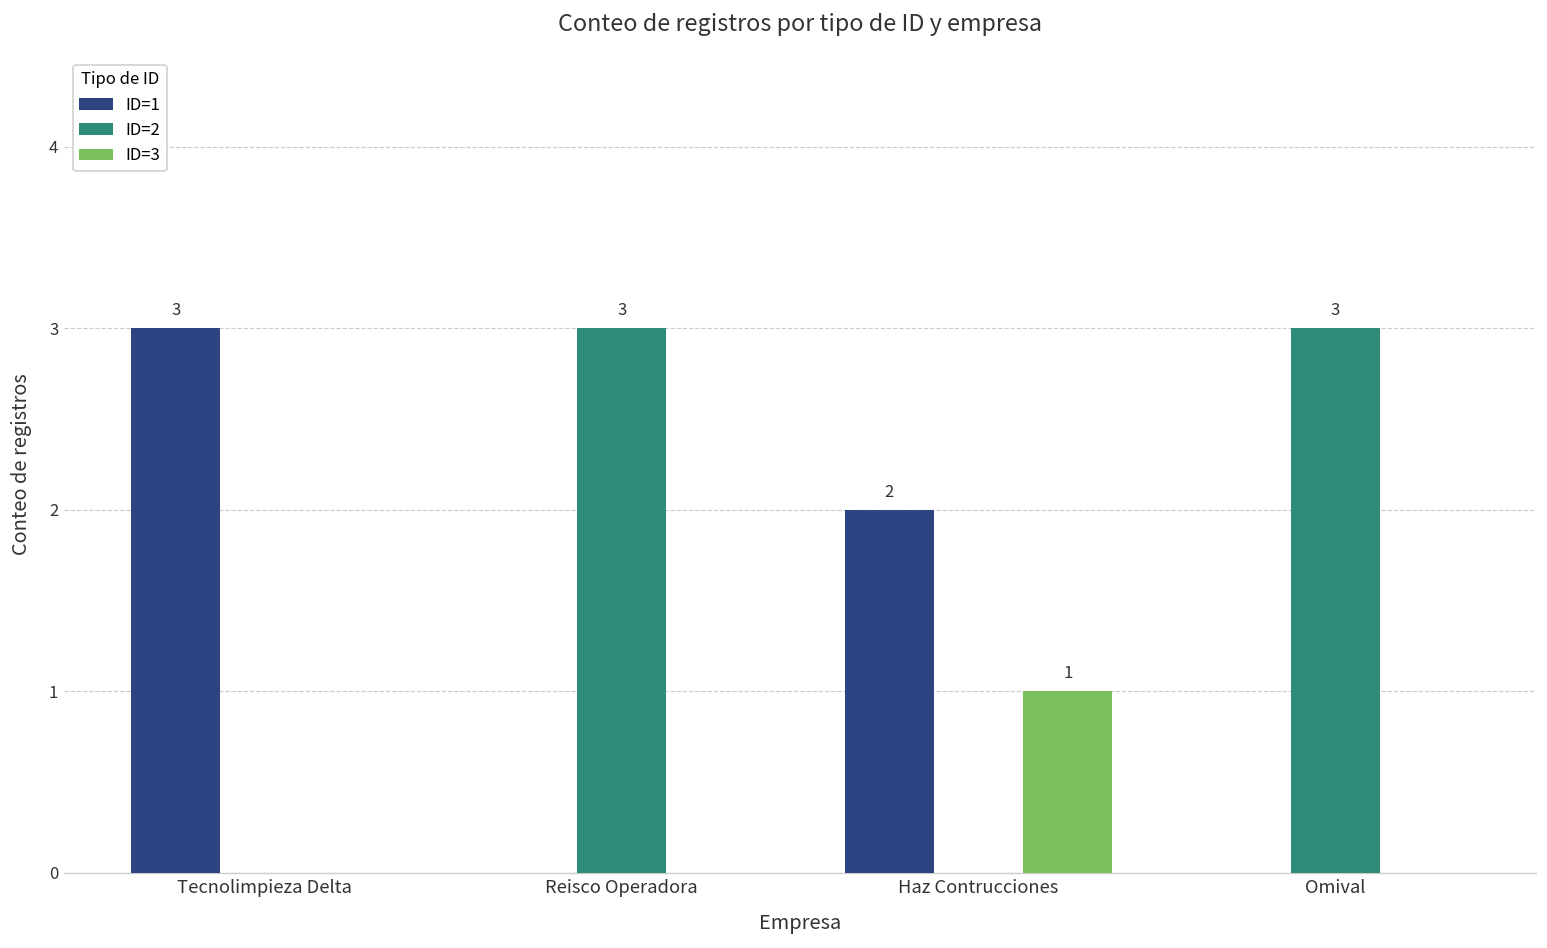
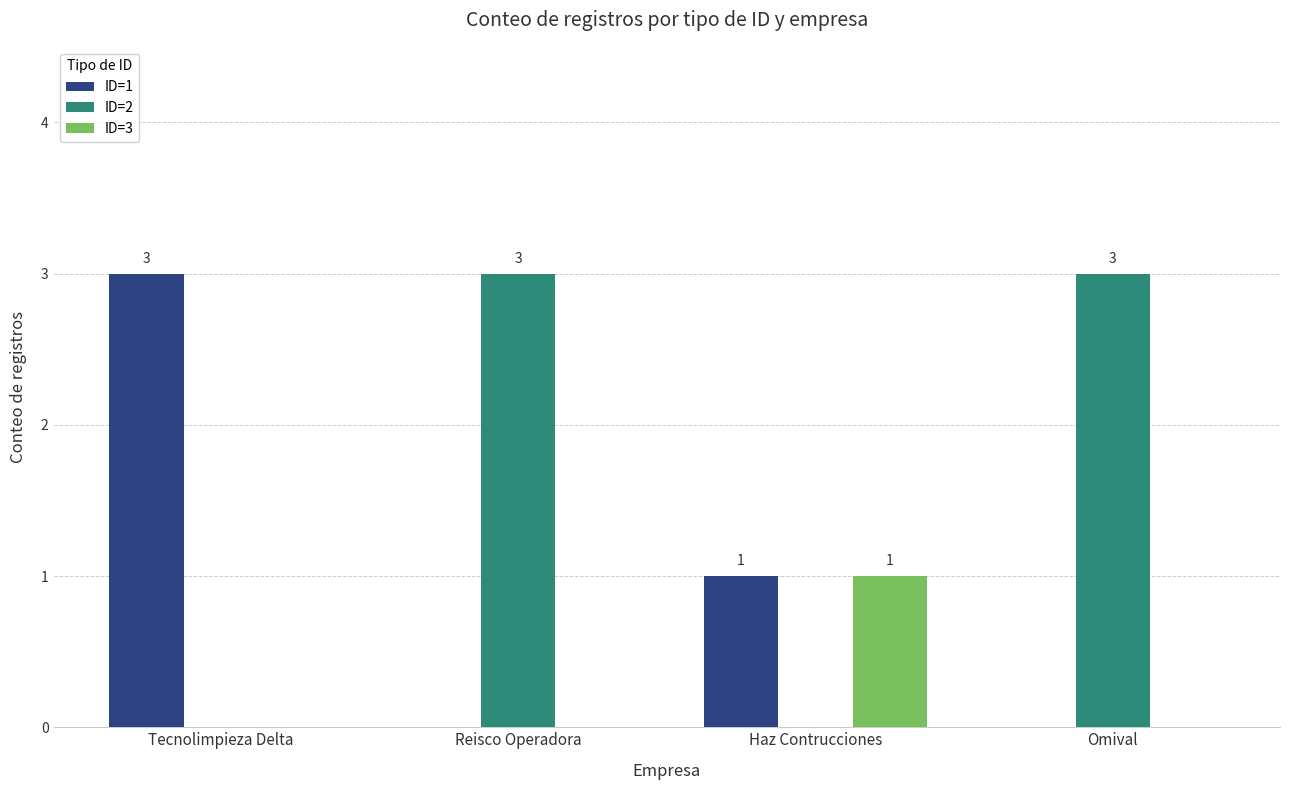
ID=1, Haz Contrucciones: 2 -> 1
